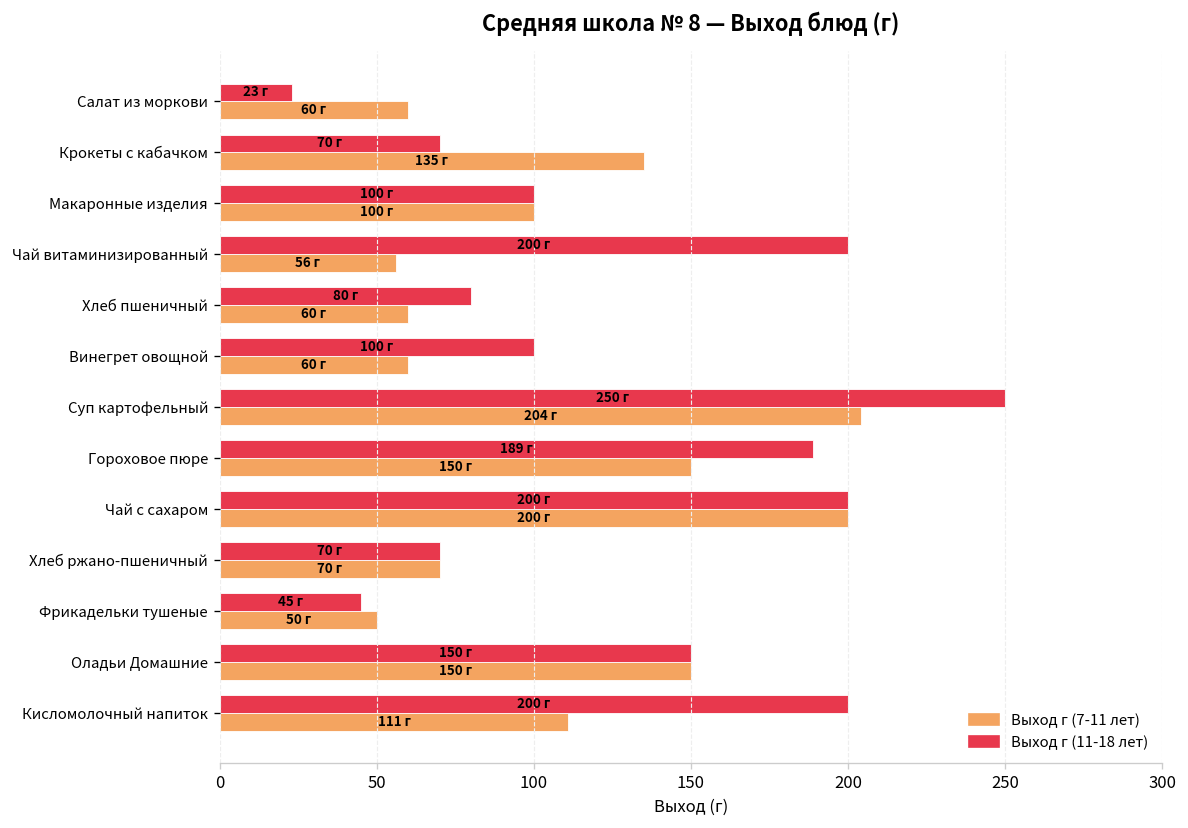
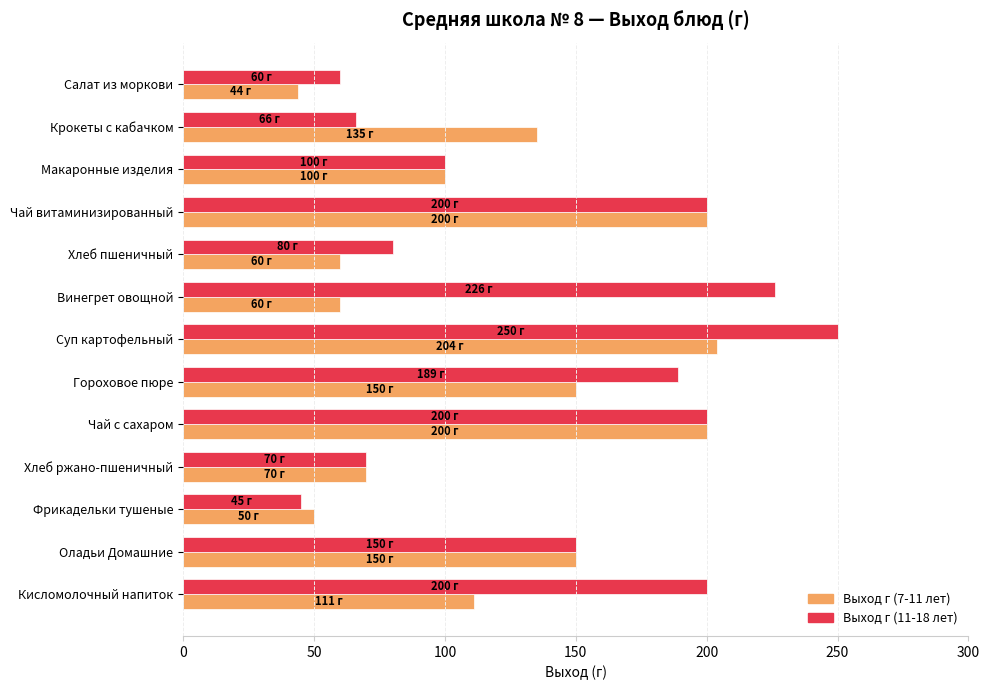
Выход г (11-18 лет), Салат из моркови: 23 -> 60
Выход г (7-11 лет), Салат из моркови: 60 -> 44
Выход г (11-18 лет), Крокеты с кабачком: 70 -> 66
Выход г (7-11 лет), Чай витаминизированный: 56 -> 200
Выход г (11-18 лет), Винегрет овощной: 100 -> 226
